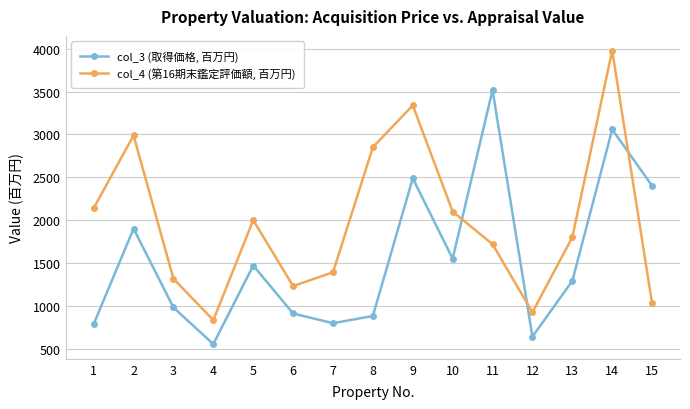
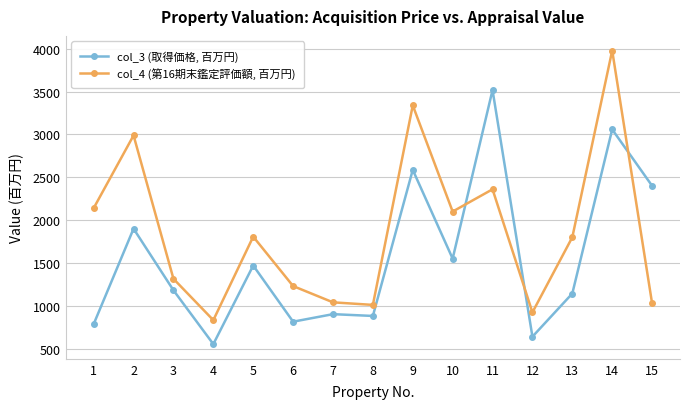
col_3 (取得価格, 百万円), 3: 1000 -> 1200
col_4 (第16期末鑑定評価額, 百万円), 5: 2000 -> 1800
col_3 (取得価格, 百万円), 6: 900 -> 800
col_3 (取得価格, 百万円), 7: 800 -> 900
col_4 (第16期末鑑定評価額, 百万円), 7: 1400 -> 1000
col_4 (第16期末鑑定評価額, 百万円), 8: 2900 -> 1000
col_3 (取得価格, 百万円), 9: 2500 -> 2600
col_4 (第16期末鑑定評価額, 百万円), 11: 1700 -> 2400
col_3 (取得価格, 百万円), 13: 1300 -> 1100
